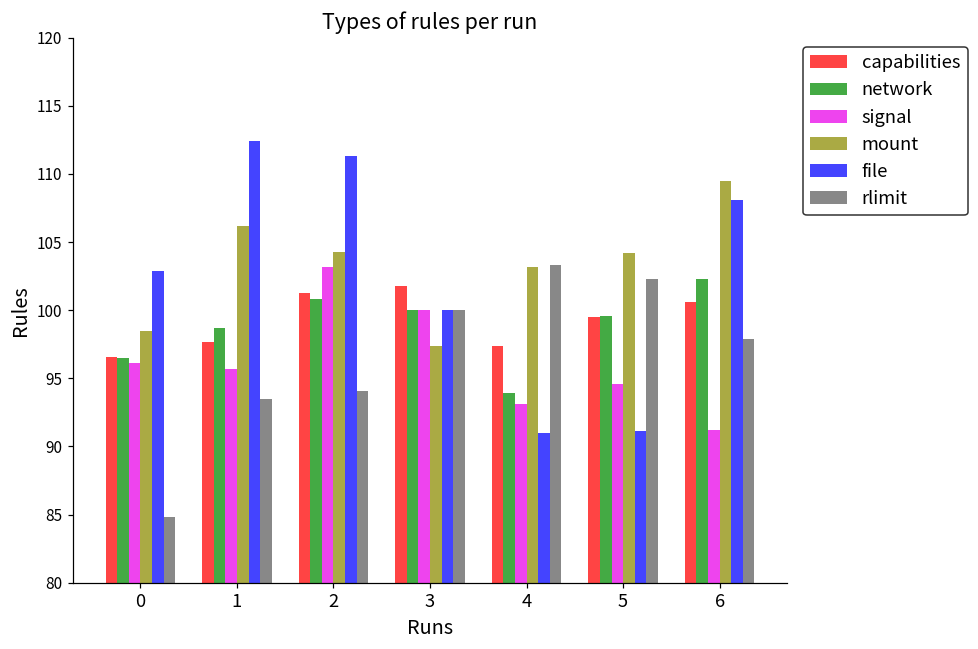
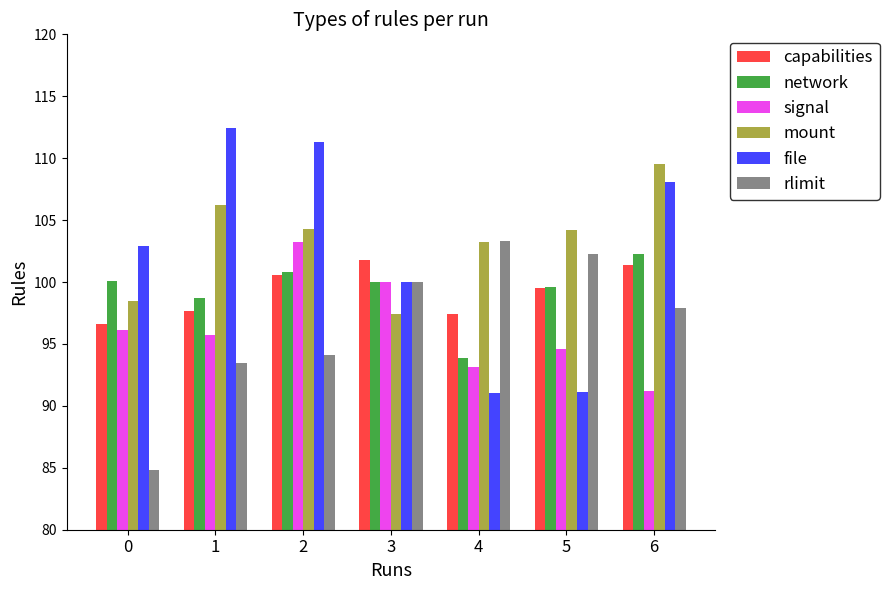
network, 0: 96.5 -> 100.1
capabilities, 2: 101.3 -> 100.6
capabilities, 6: 100.6 -> 101.4
